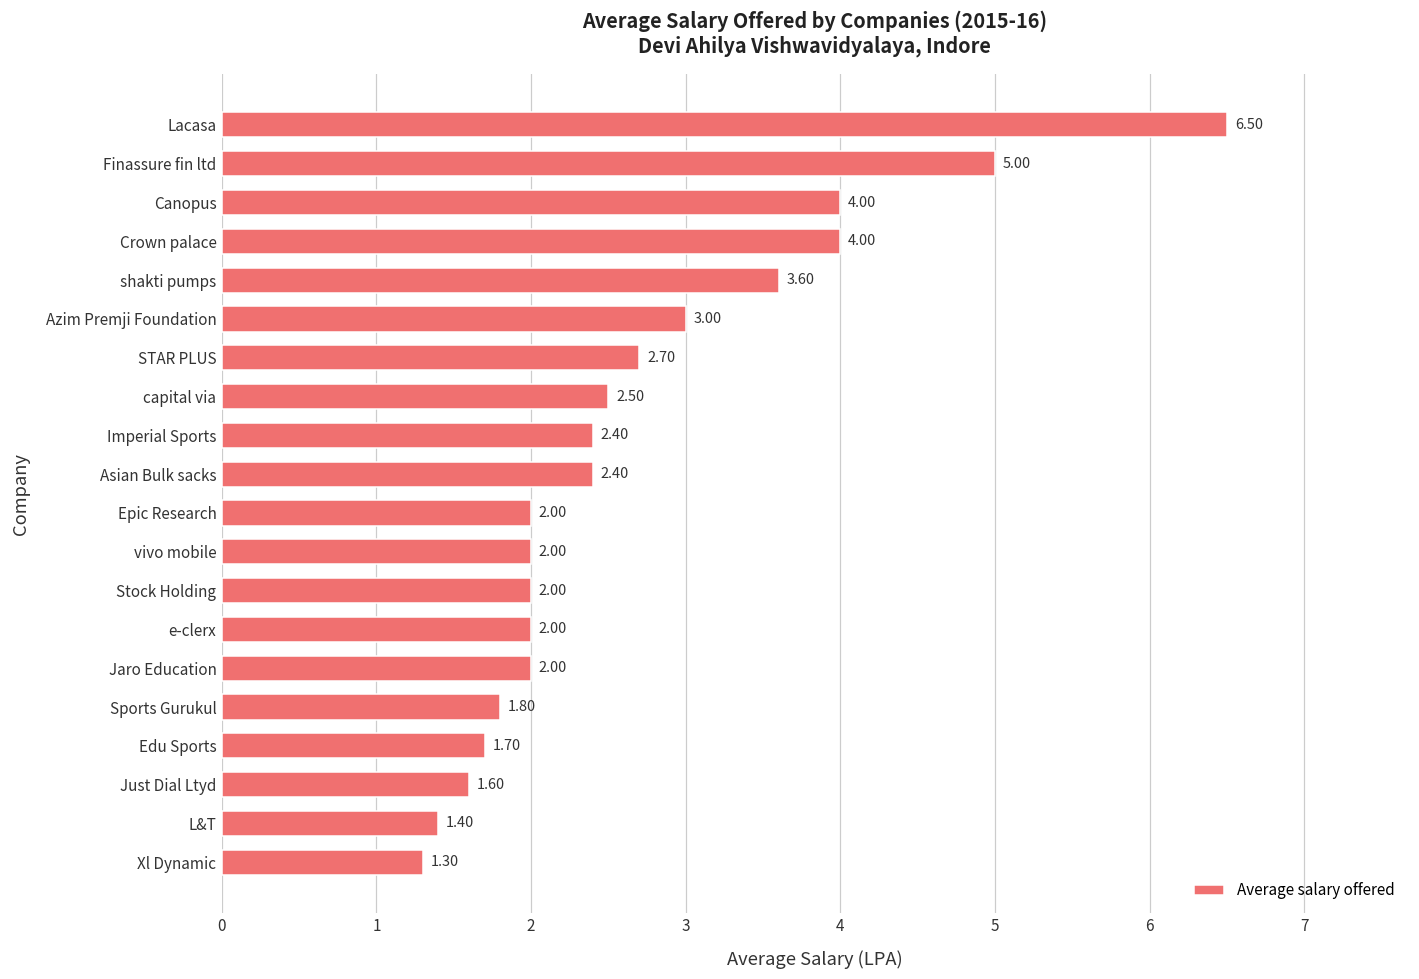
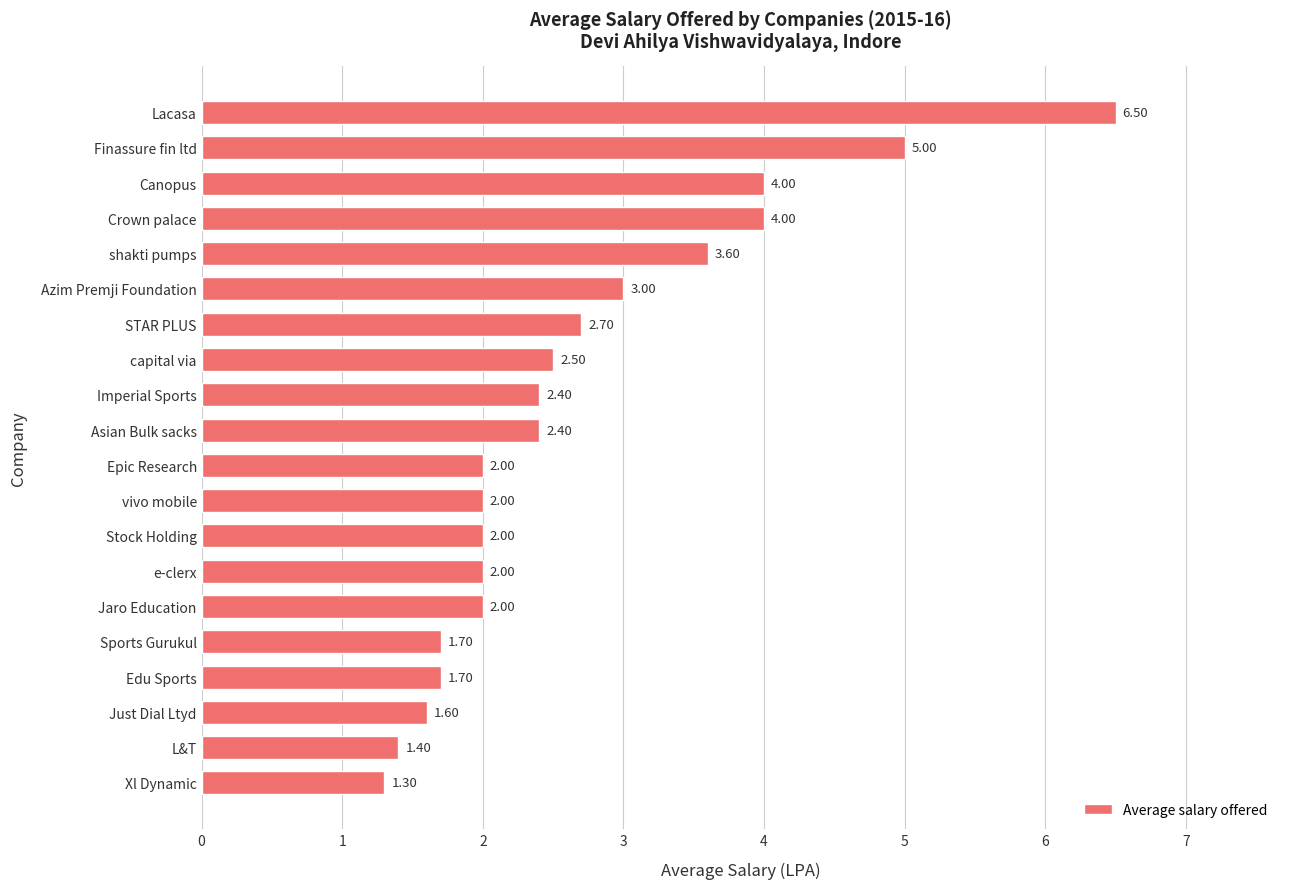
Sports Gurukul: 1.80 -> 1.70
